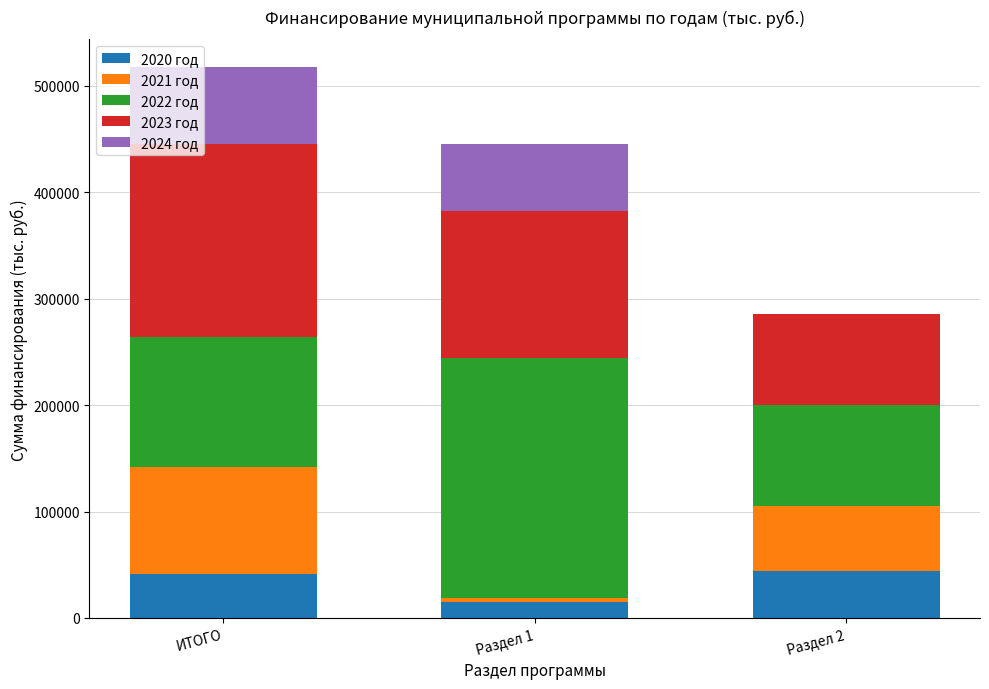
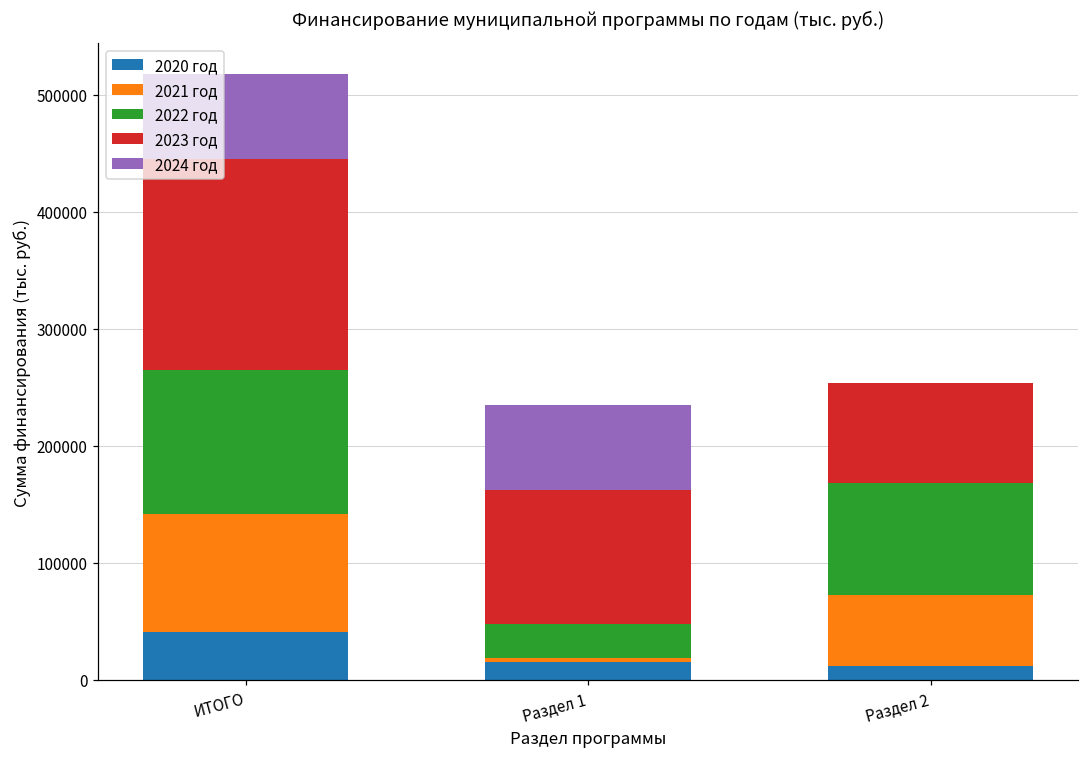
2022 год, Раздел 1: 226000 -> 28000
2023 год, Раздел 1: 137000 -> 115000
2024 год, Раздел 1: 64000 -> 73000
2020 год, Раздел 2: 44000 -> 12000
